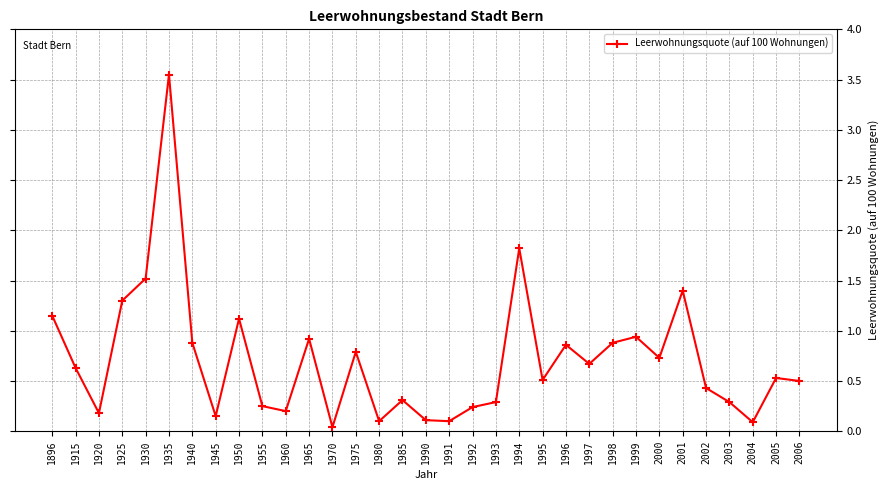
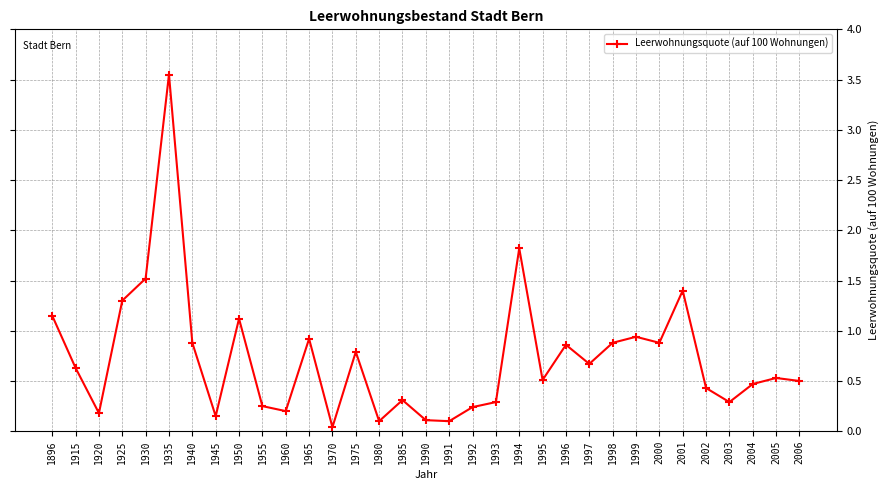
2000: 0.73 -> 0.88
2004: 0.09 -> 0.47
